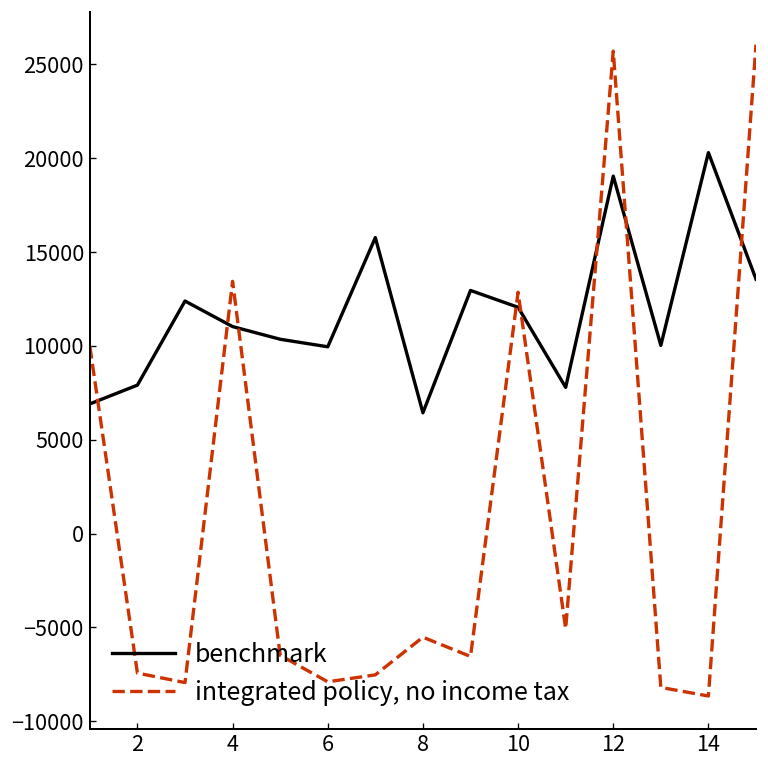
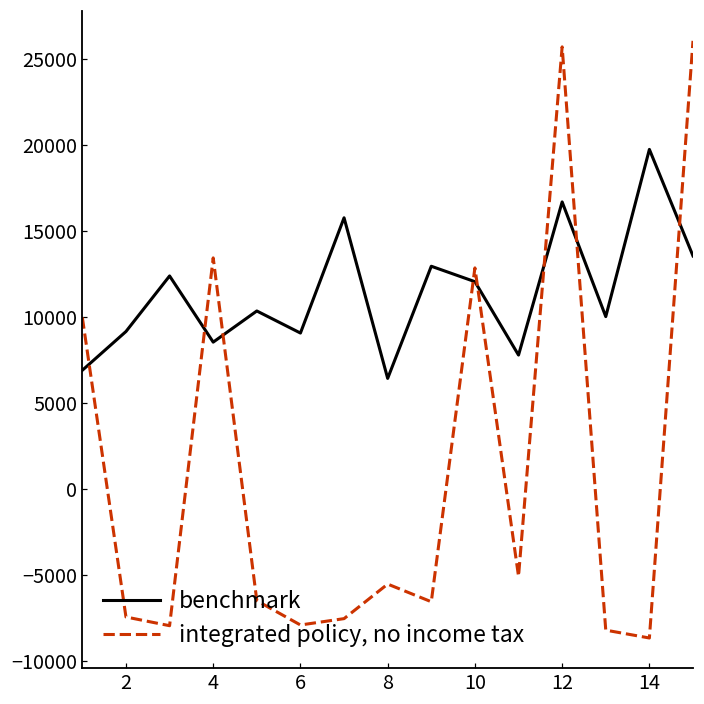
benchmark, 2: 7900 -> 9200
benchmark, 4: 11000 -> 8500
benchmark, 6: 10000 -> 9100
benchmark, 12: 19000 -> 16700
benchmark, 14: 20300 -> 19700
